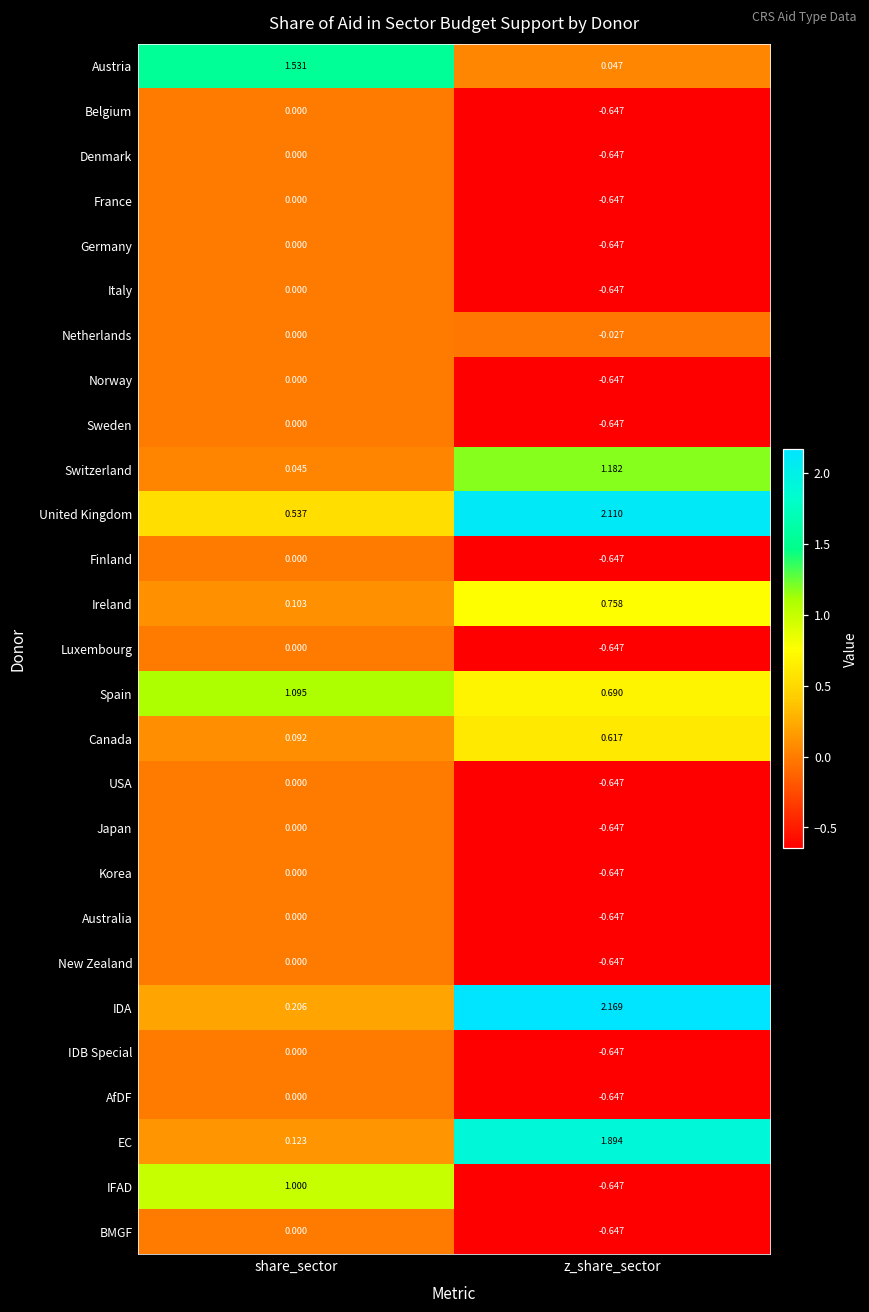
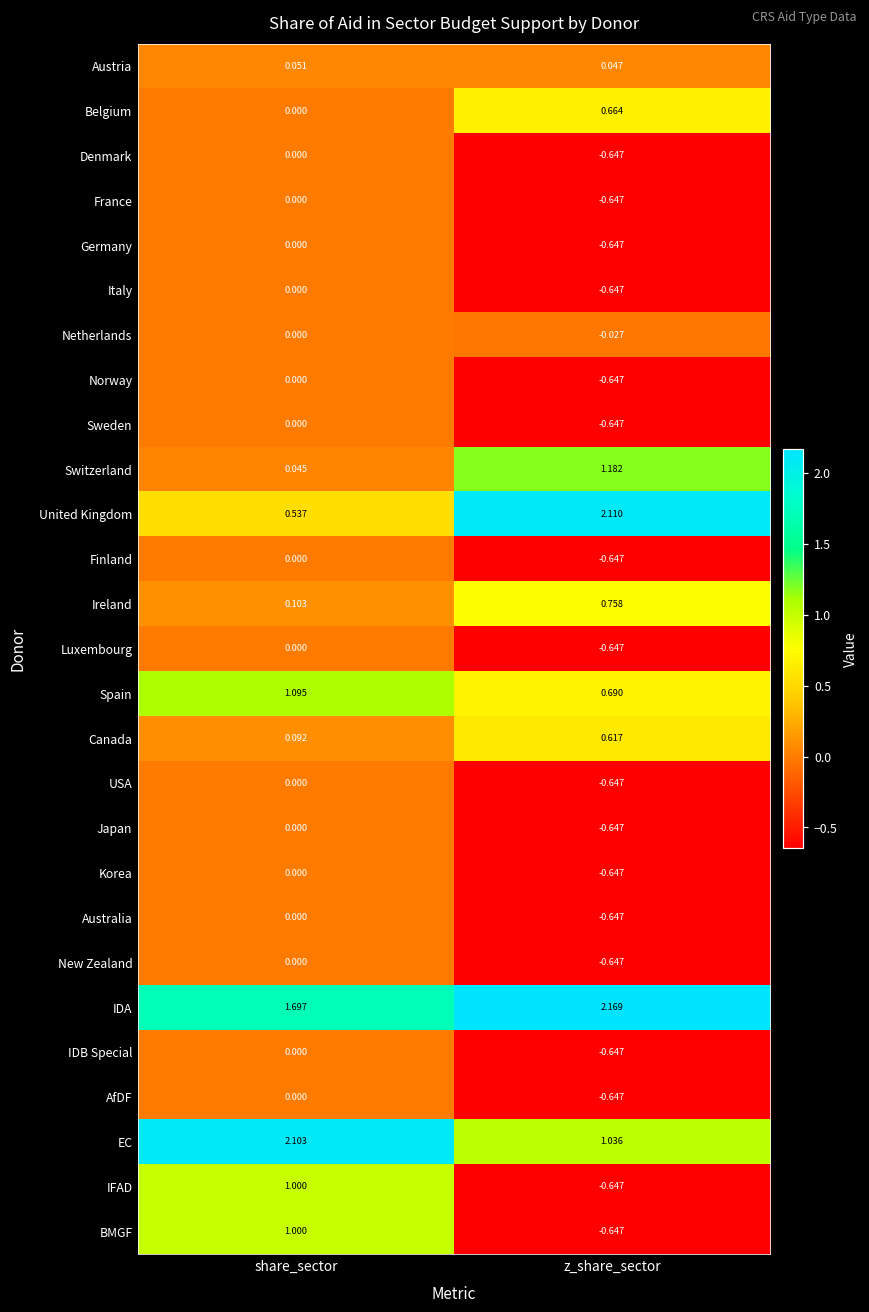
Austria, share_sector: 1.531 -> 0.051
Belgium, z_share_sector: -0.647 -> 0.664
IDA, share_sector: 0.206 -> 1.697
EC, share_sector: 0.123 -> 2.103
EC, z_share_sector: 1.894 -> 1.036
BMGF, share_sector: 0.000 -> 1.000
